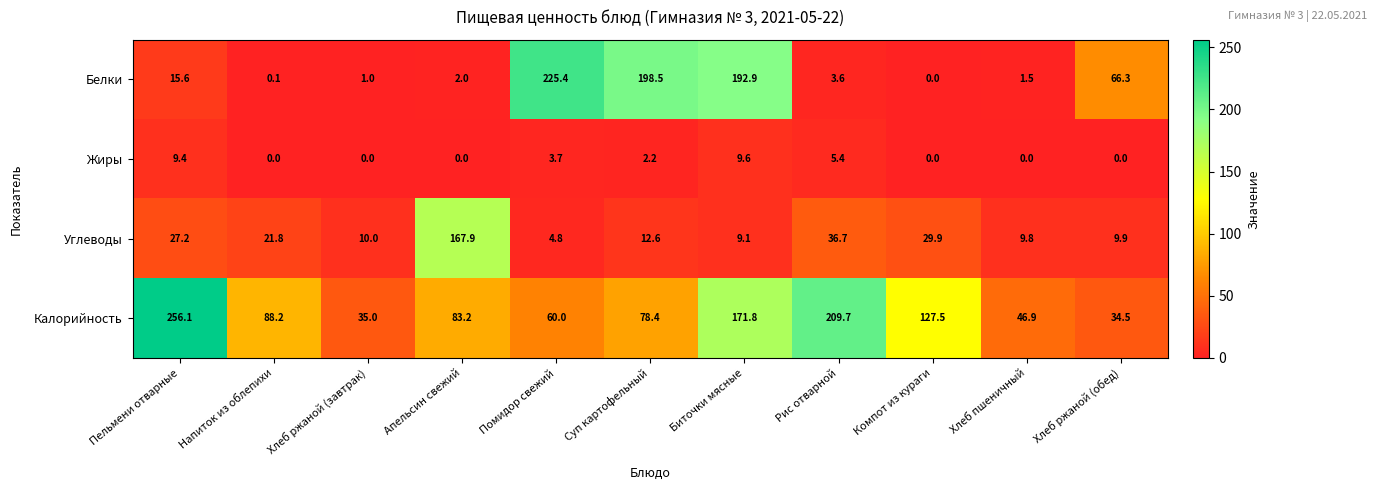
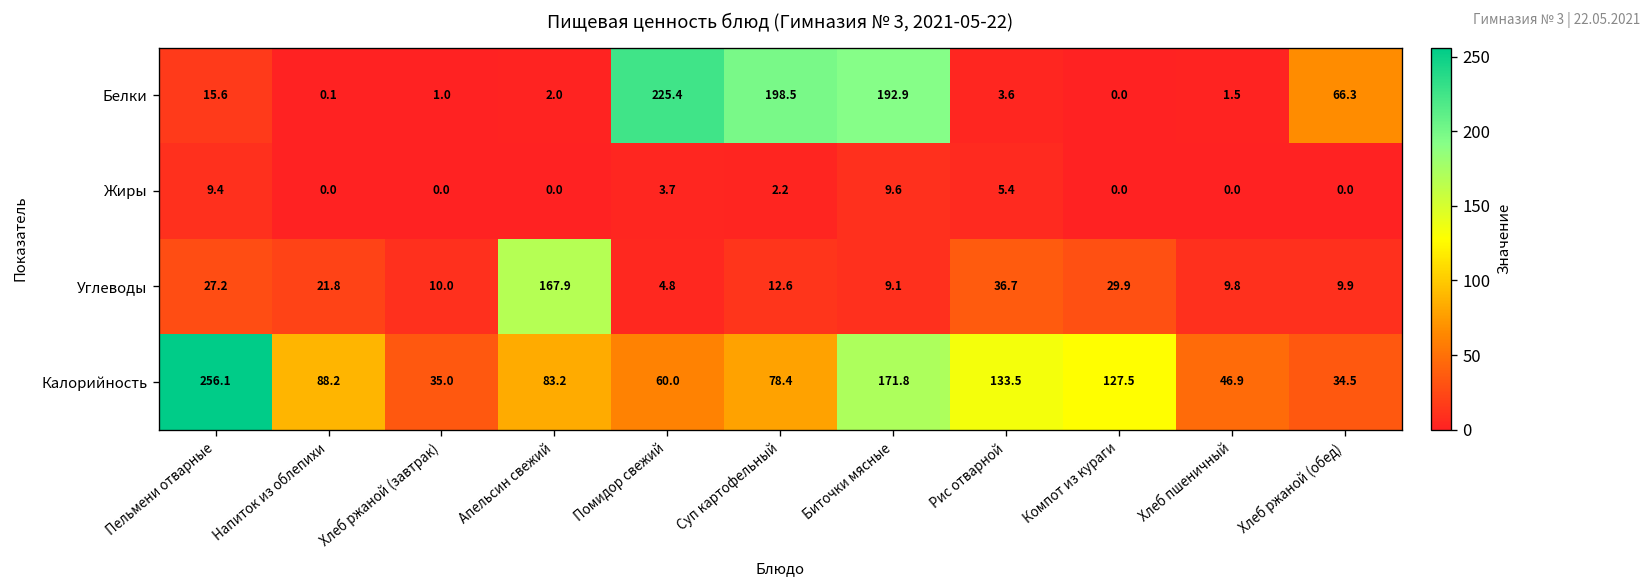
Калорийность, Рис отварной: 209.7 -> 133.5
